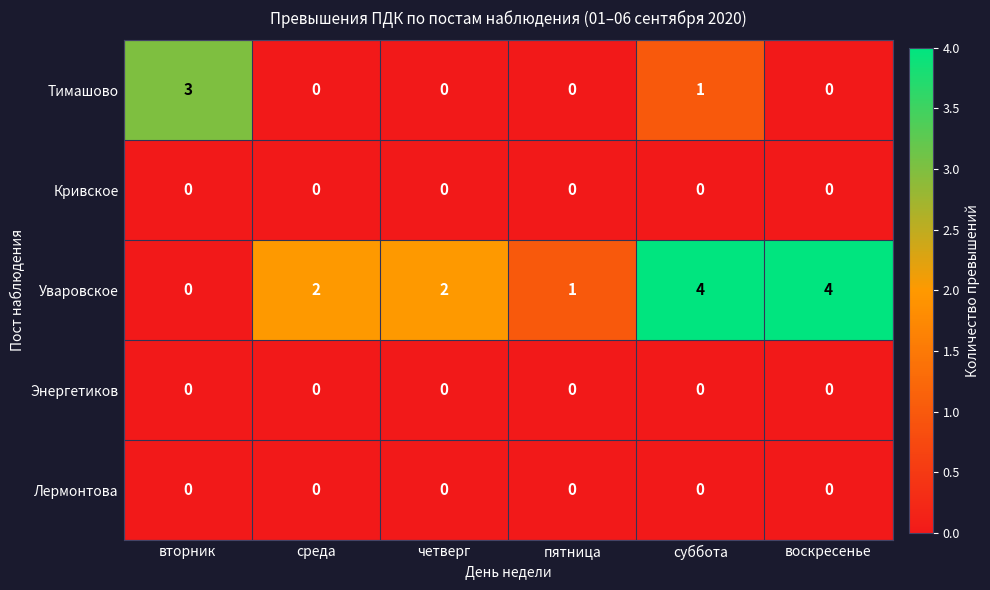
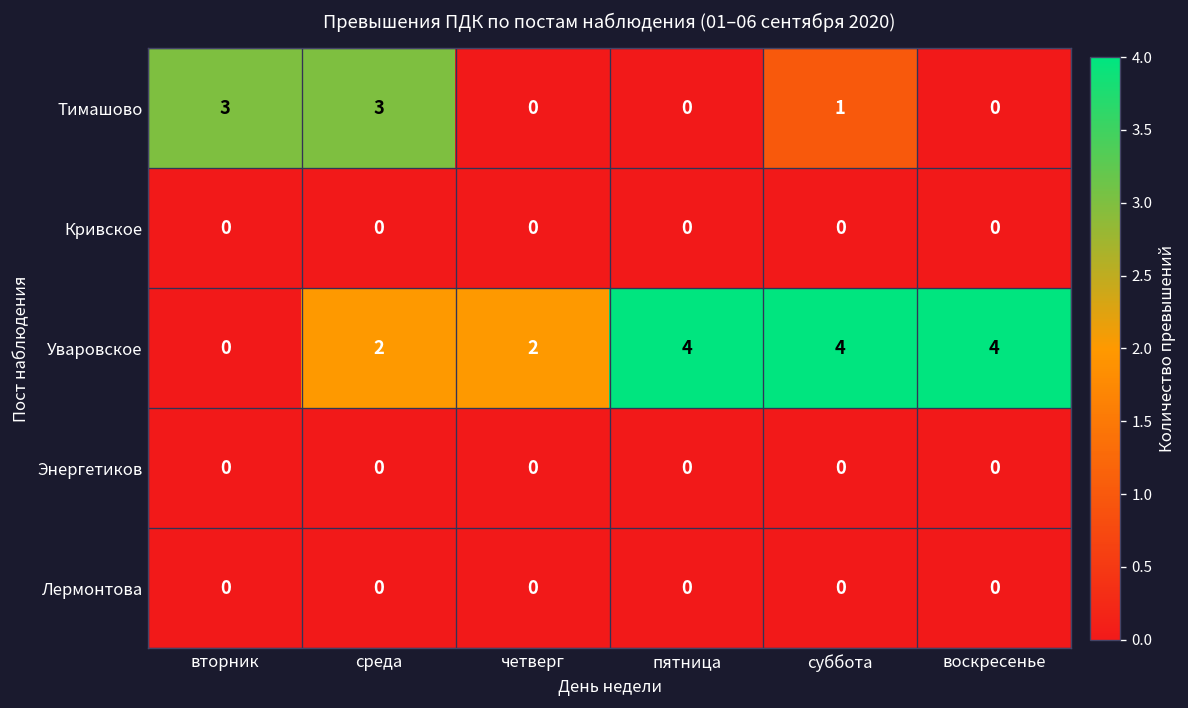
Тимашово, среда: 0 -> 3
Уваровское, пятница: 1 -> 4
